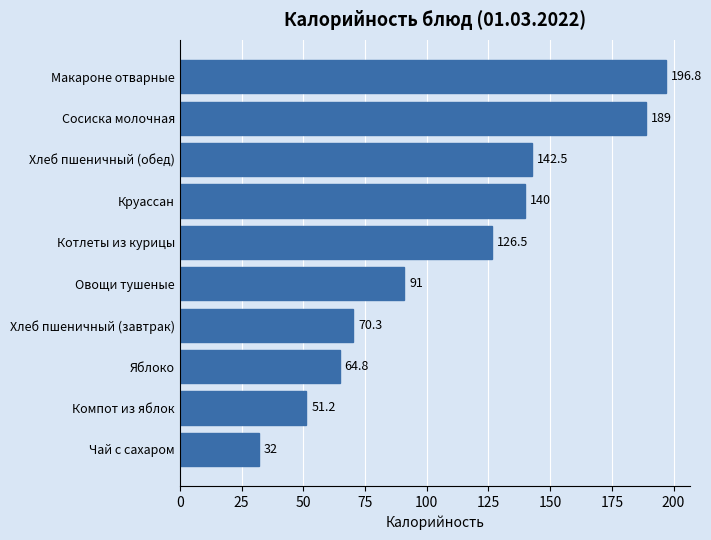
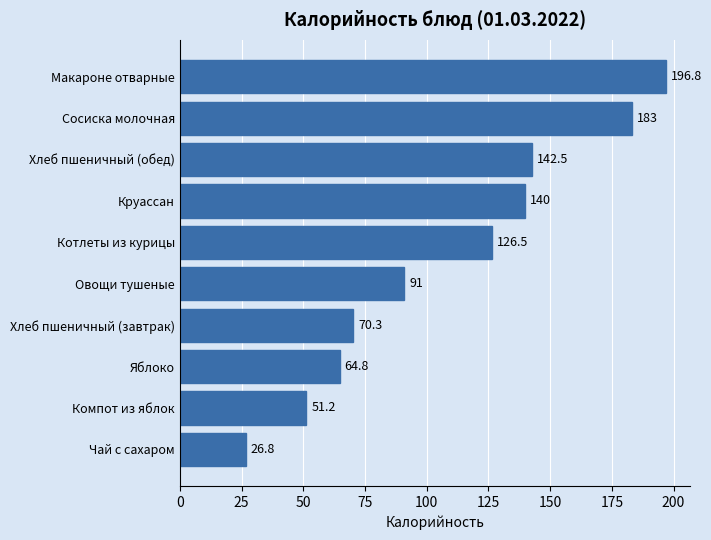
Сосиска молочная: 189 -> 183
Чай с сахаром: 32 -> 26.8
